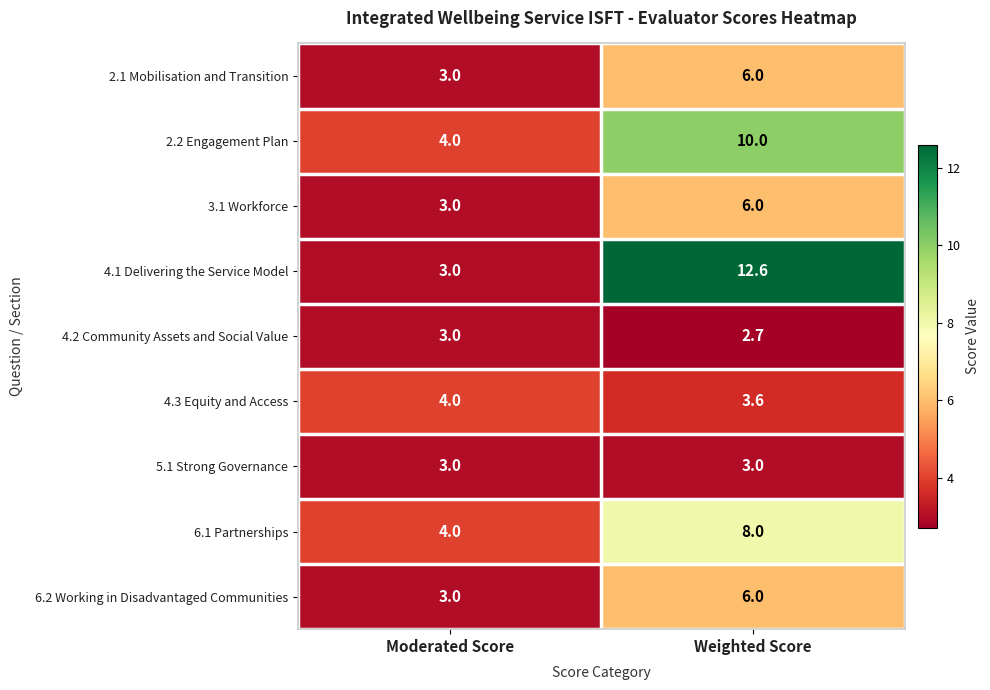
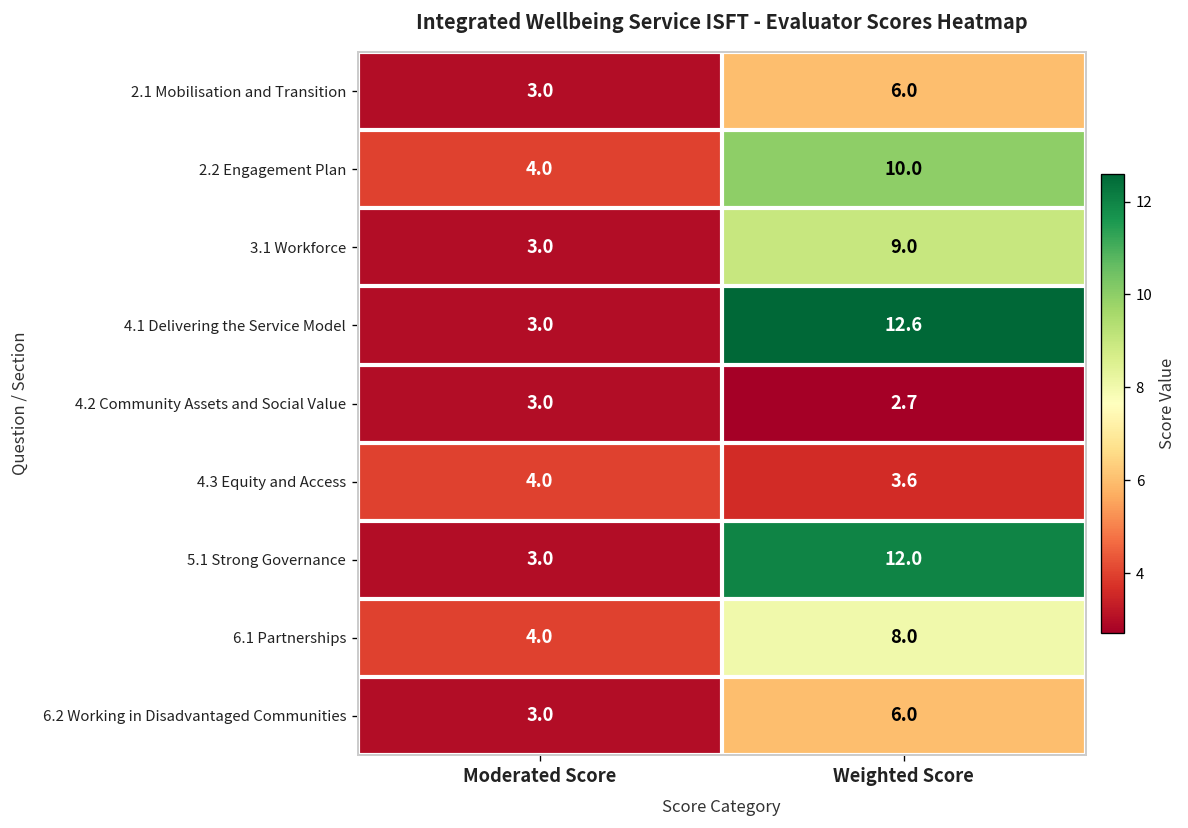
3.1 Workforce, Weighted Score: 6.0 -> 9.0
5.1 Strong Governance, Weighted Score: 3.0 -> 12.0
